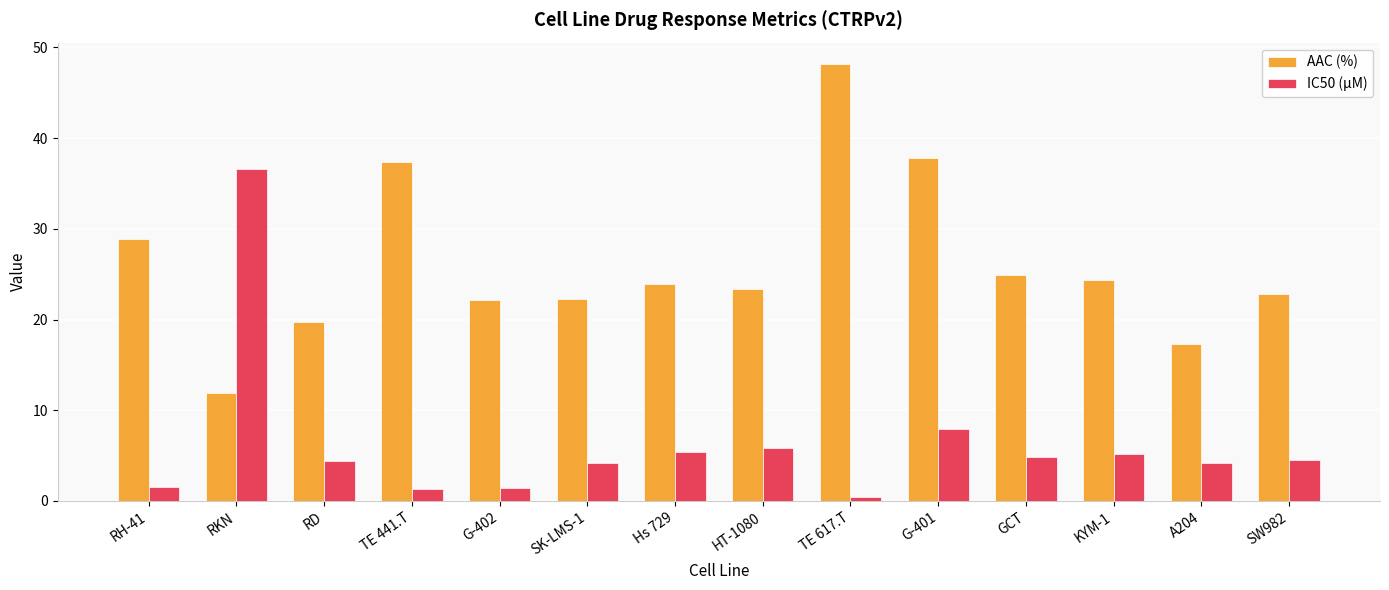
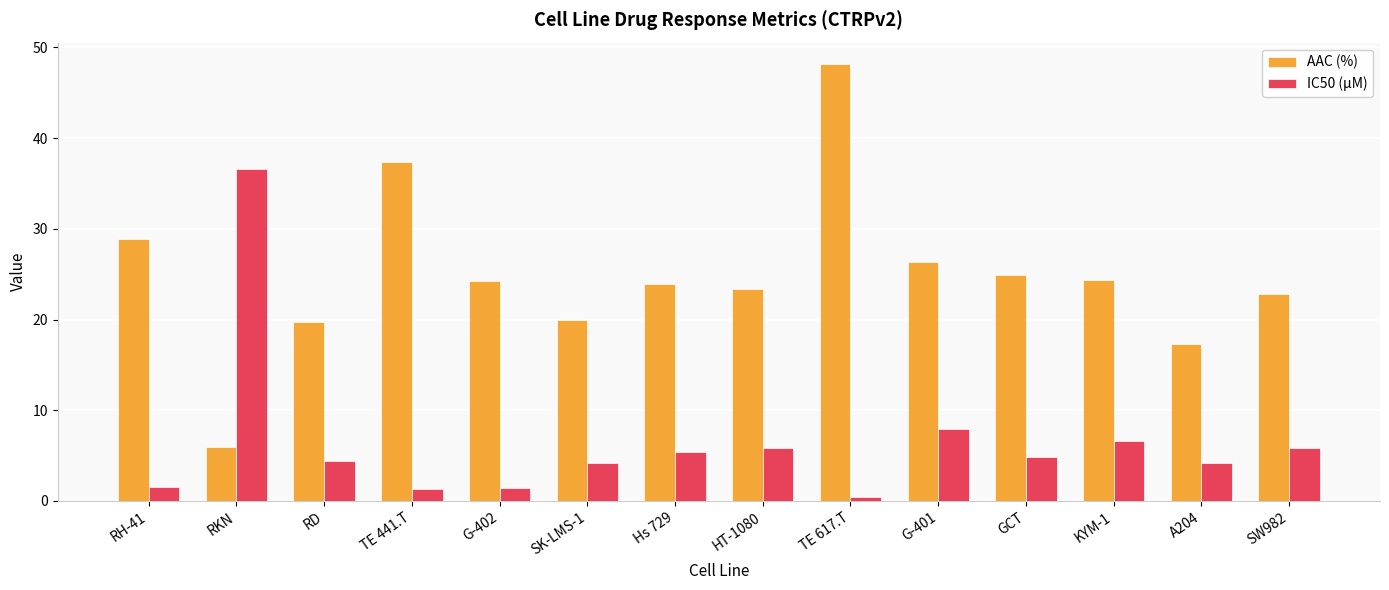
AAC (%), RKN: 12 -> 6
AAC (%), G-402: 22 -> 24
AAC (%), SK-LMS-1: 22 -> 20
AAC (%), G-401: 38 -> 26
IC50 (µM), KYM-1: 5 -> 7
IC50 (µM), SW982: 5 -> 6
